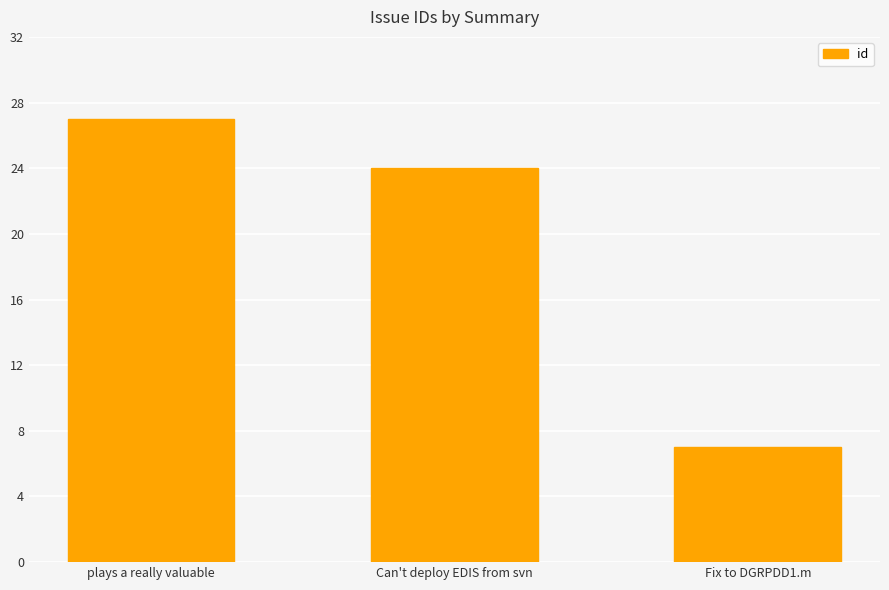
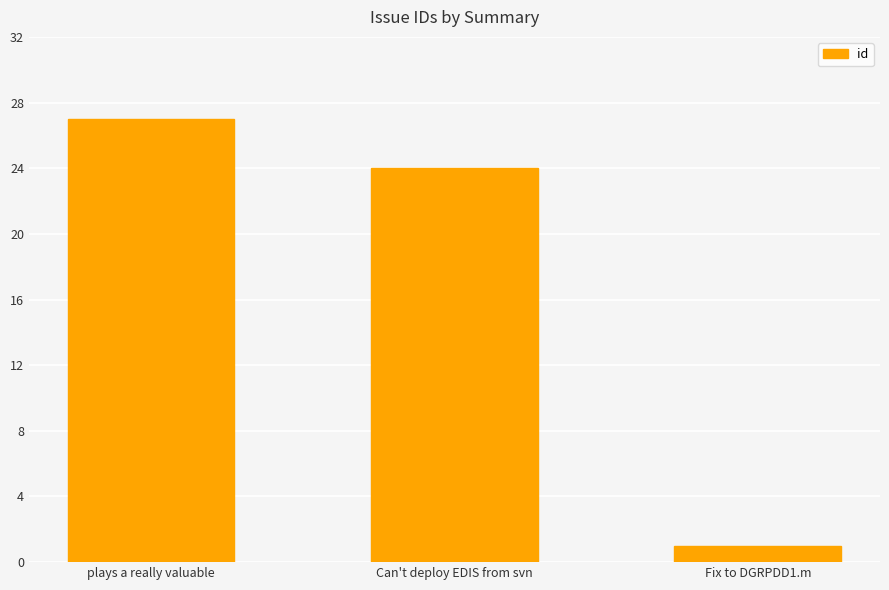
Fix to DGRPDD1.m: 7 -> 1
